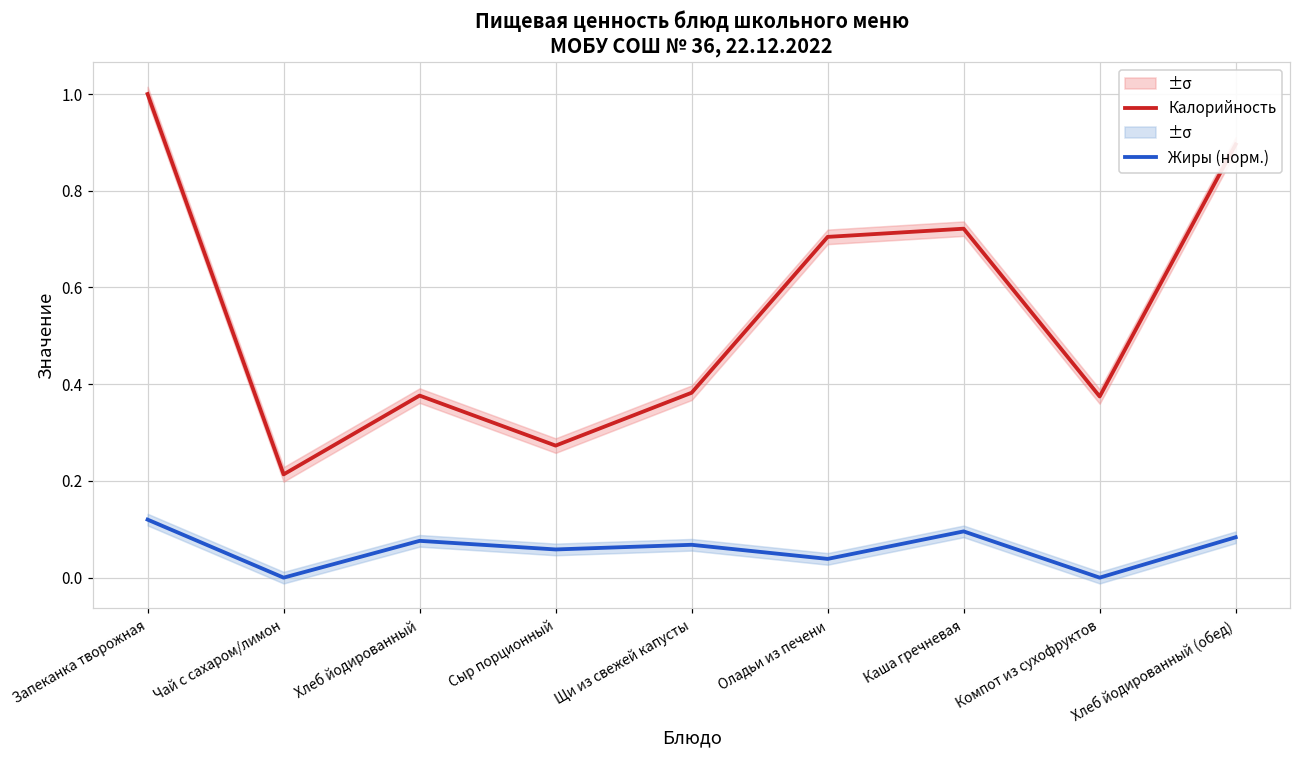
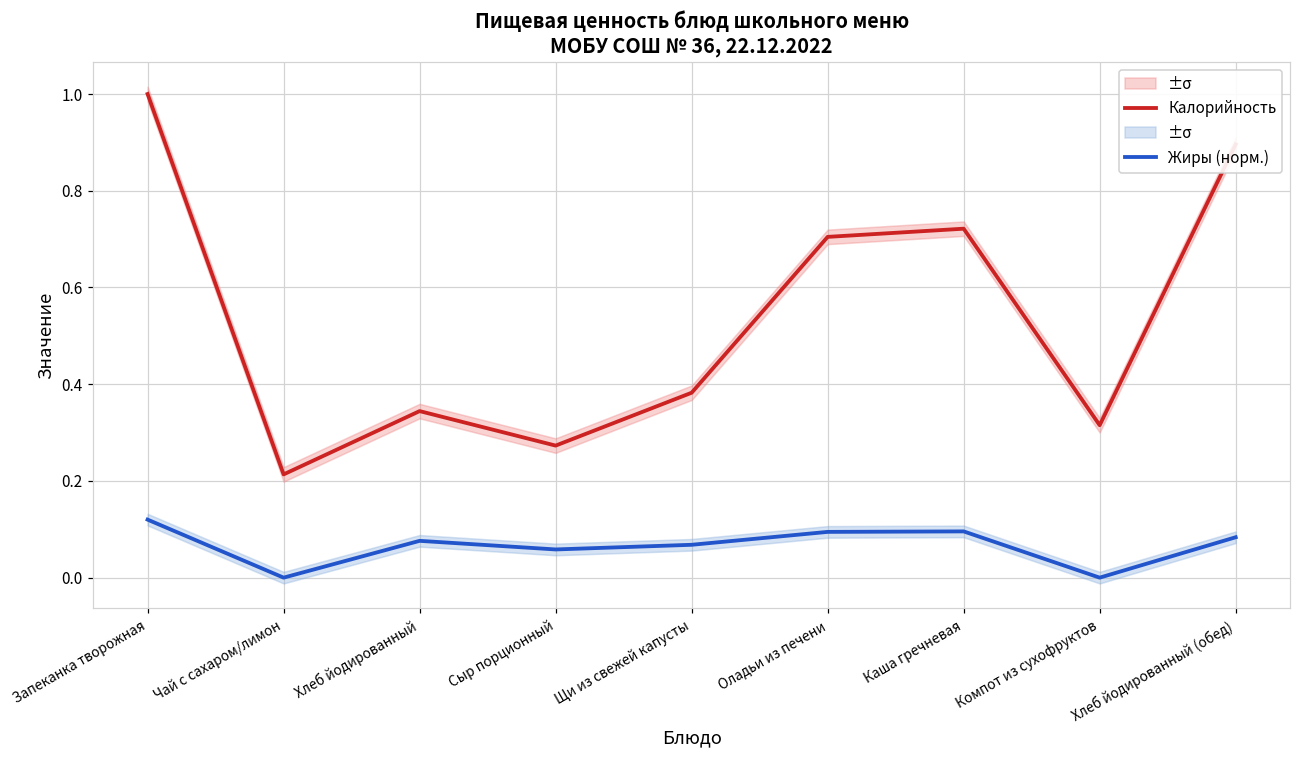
Калорийность, Хлеб йодированный: 0.38 -> 0.34
Жиры (норм.), Оладьи из печени: 0.04 -> 0.09
Калорийность, Компот из сухофруктов: 0.37 -> 0.32
